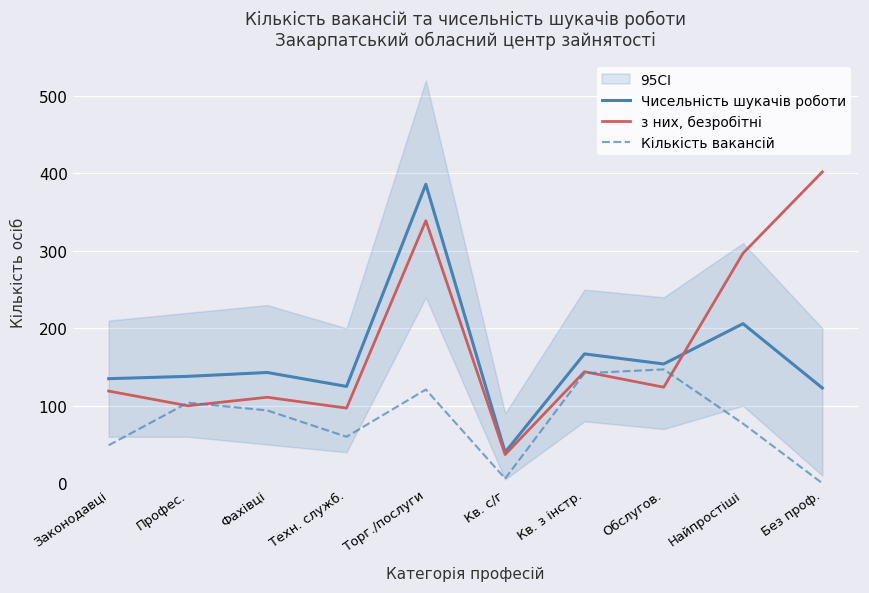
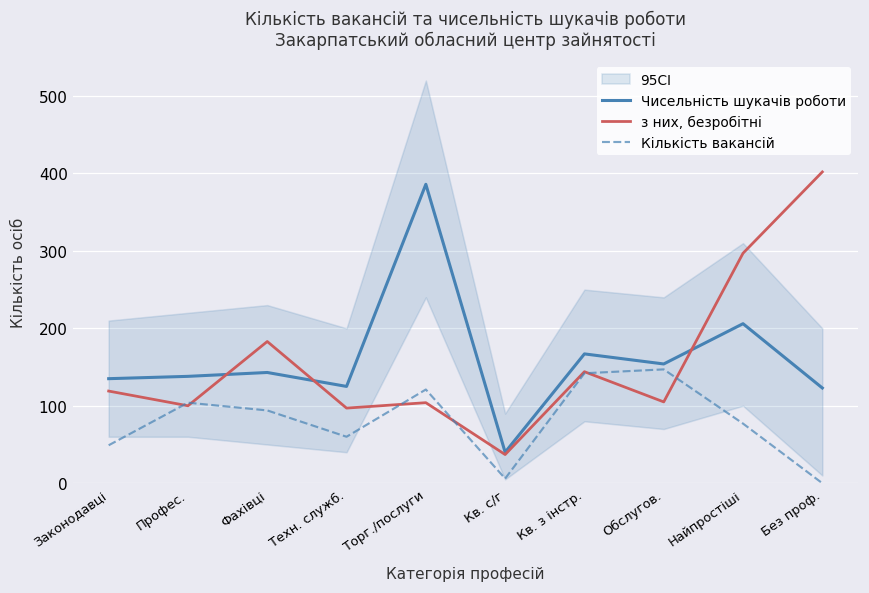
з них, безробітні, Фахівці: 110 -> 180
з них, безробітні, Торг./послуги: 340 -> 100
з них, безробітні, Обслугов.: 120 -> 110
